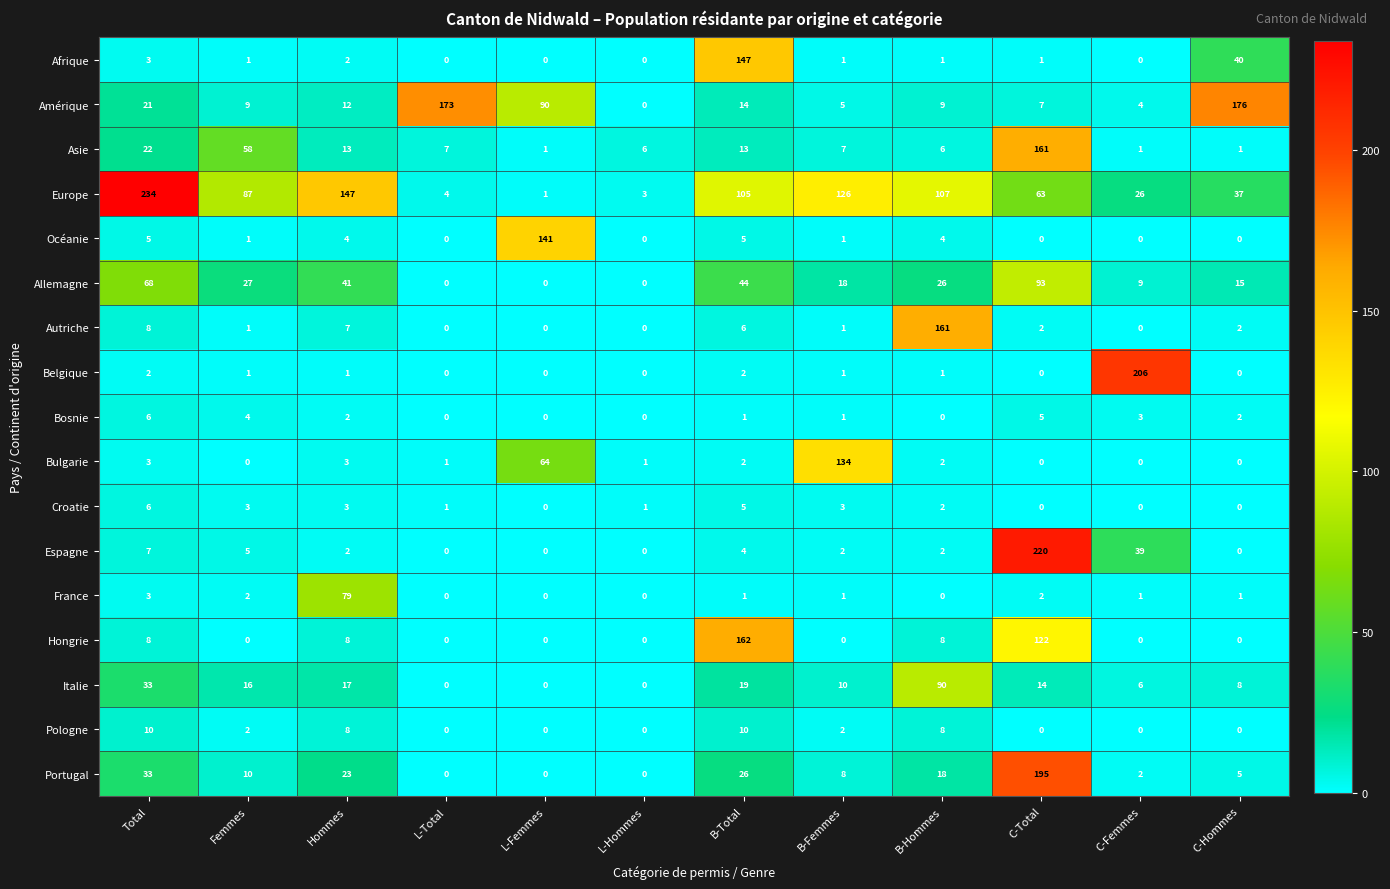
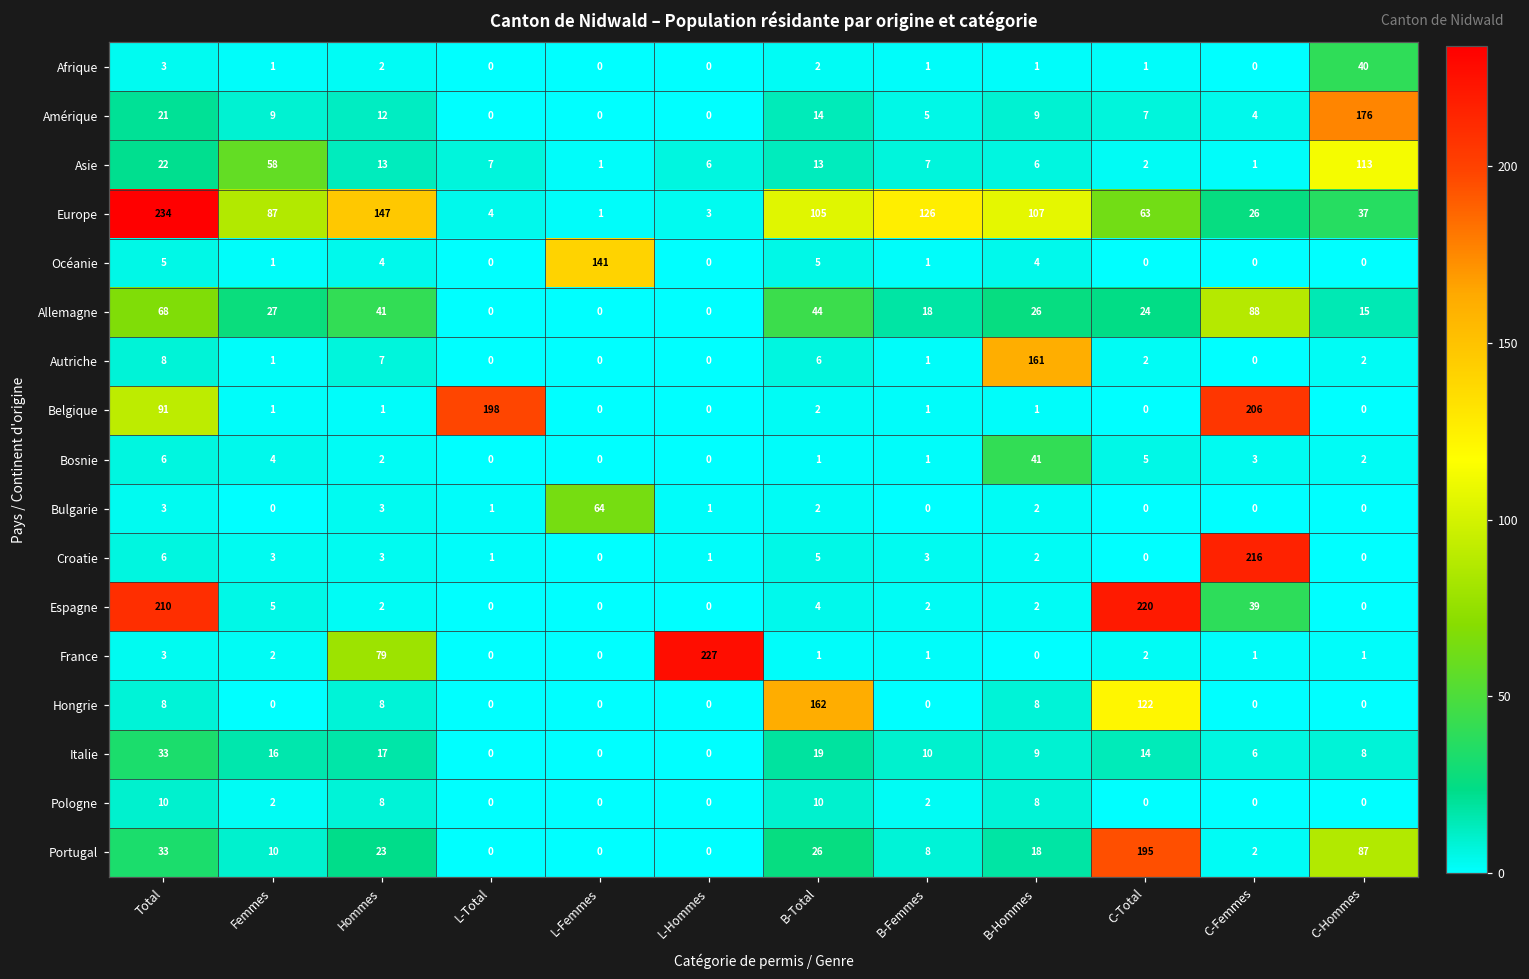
Afrique, B-Total: 147 -> 2
Amérique, L-Total: 173 -> 0
Amérique, L-Femmes: 90 -> 0
Asie, C-Total: 161 -> 2
Asie, C-Hommes: 1 -> 113
Allemagne, C-Total: 93 -> 24
Allemagne, C-Femmes: 9 -> 88
Belgique, Total: 2 -> 91
Belgique, L-Total: 0 -> 198
Bosnie, B-Hommes: 0 -> 41
Bulgarie, B-Femmes: 134 -> 0
Croatie, C-Femmes: 0 -> 216
Espagne, Total: 7 -> 210
France, L-Hommes: 0 -> 227
Italie, B-Hommes: 90 -> 9
Portugal, C-Hommes: 5 -> 87
